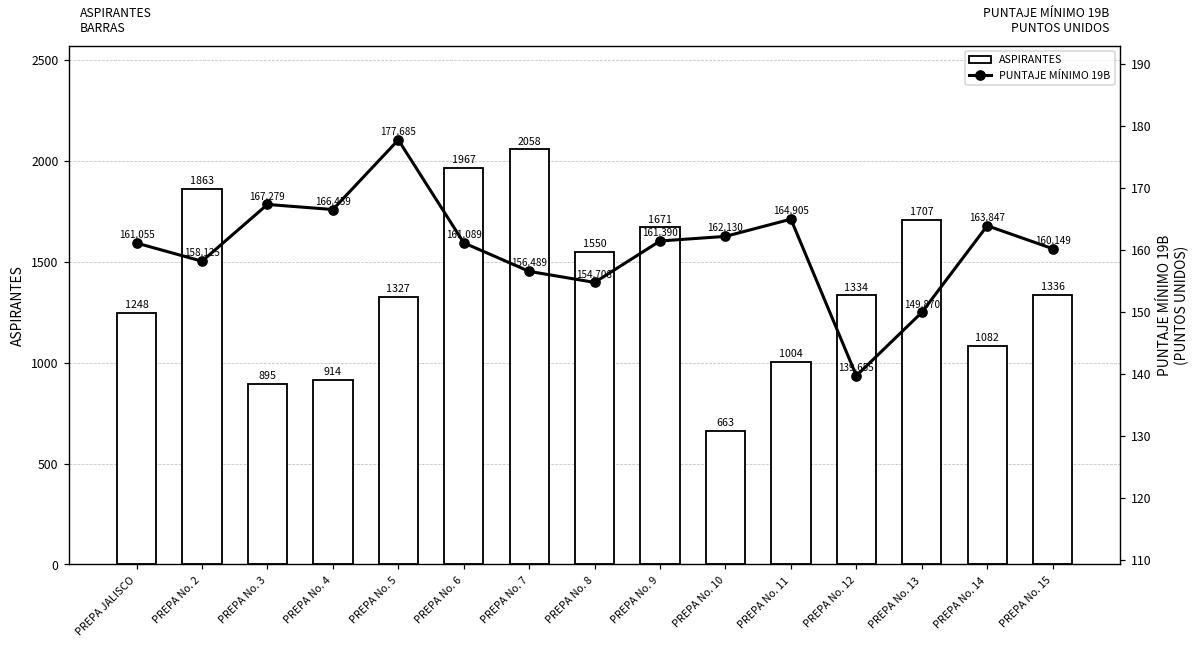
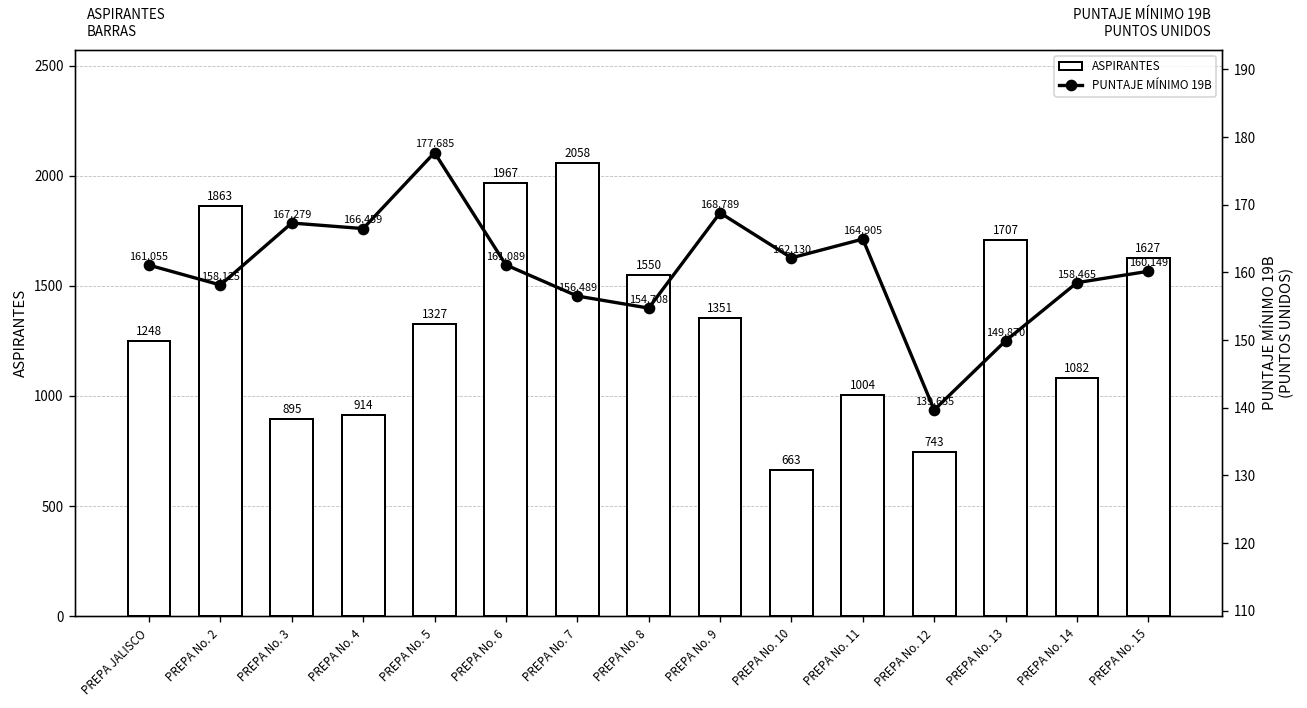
ASPIRANTES, PREPA No. 9: 1671 -> 1351
ASPIRANTES, PREPA No. 12: 1334 -> 743
ASPIRANTES, PREPA No. 15: 1336 -> 1627
PUNTAJE MÍNIMO 19B, PREPA No. 9: 161.390 -> 168.789
PUNTAJE MÍNIMO 19B, PREPA No. 14: 163.847 -> 158.465
